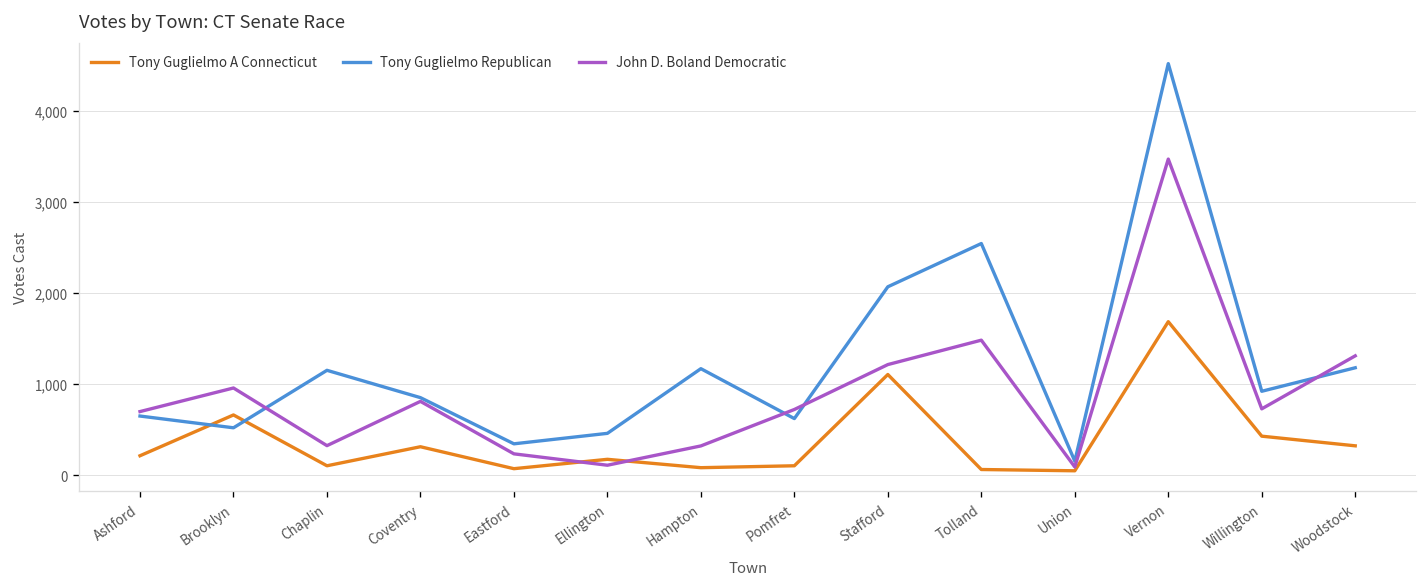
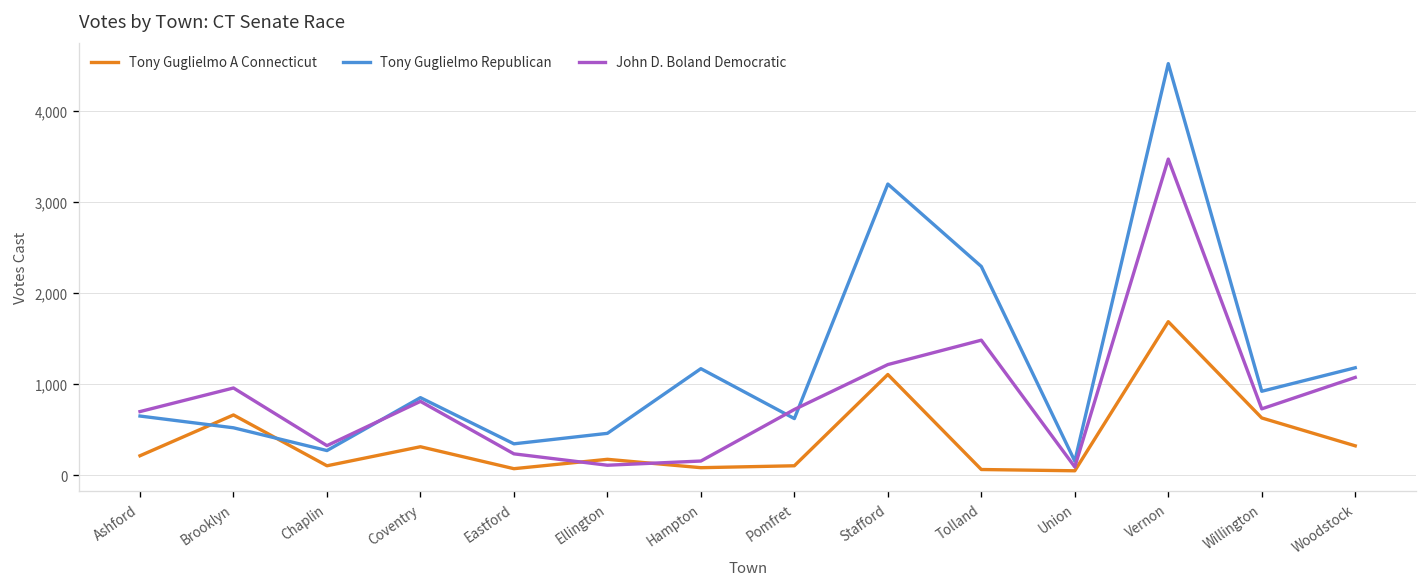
Tony Guglielmo Republican, Chaplin: 1,200 -> 300
John D. Boland Democratic, Hampton: 300 -> 200
Tony Guglielmo Republican, Stafford: 2,100 -> 3,200
Tony Guglielmo Republican, Tolland: 2,500 -> 2,300
Tony Guglielmo A Connecticut, Willington: 400 -> 600
John D. Boland Democratic, Woodstock: 1,300 -> 1,100
